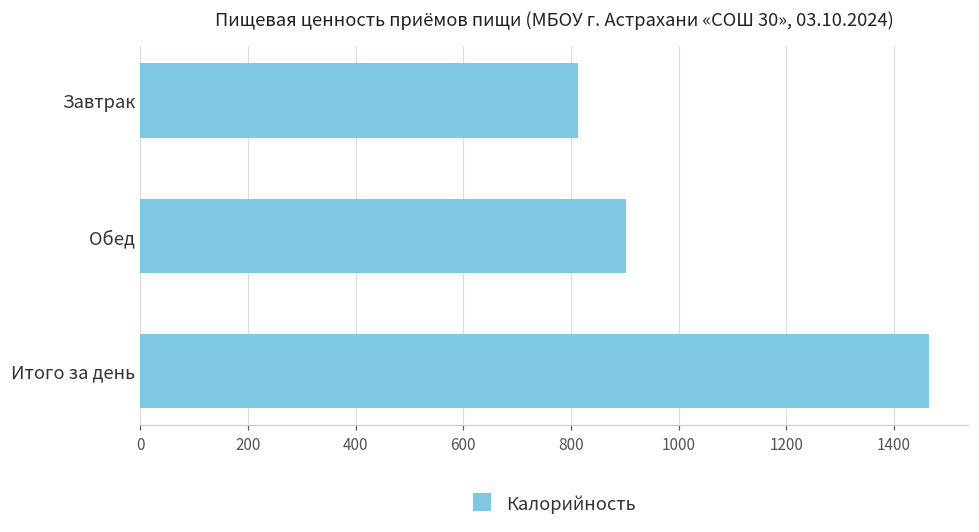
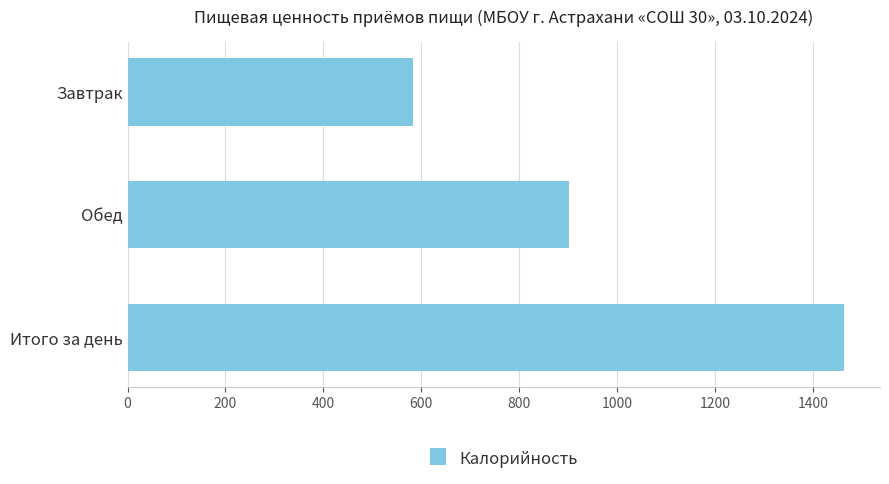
Завтрак: 810 -> 580
